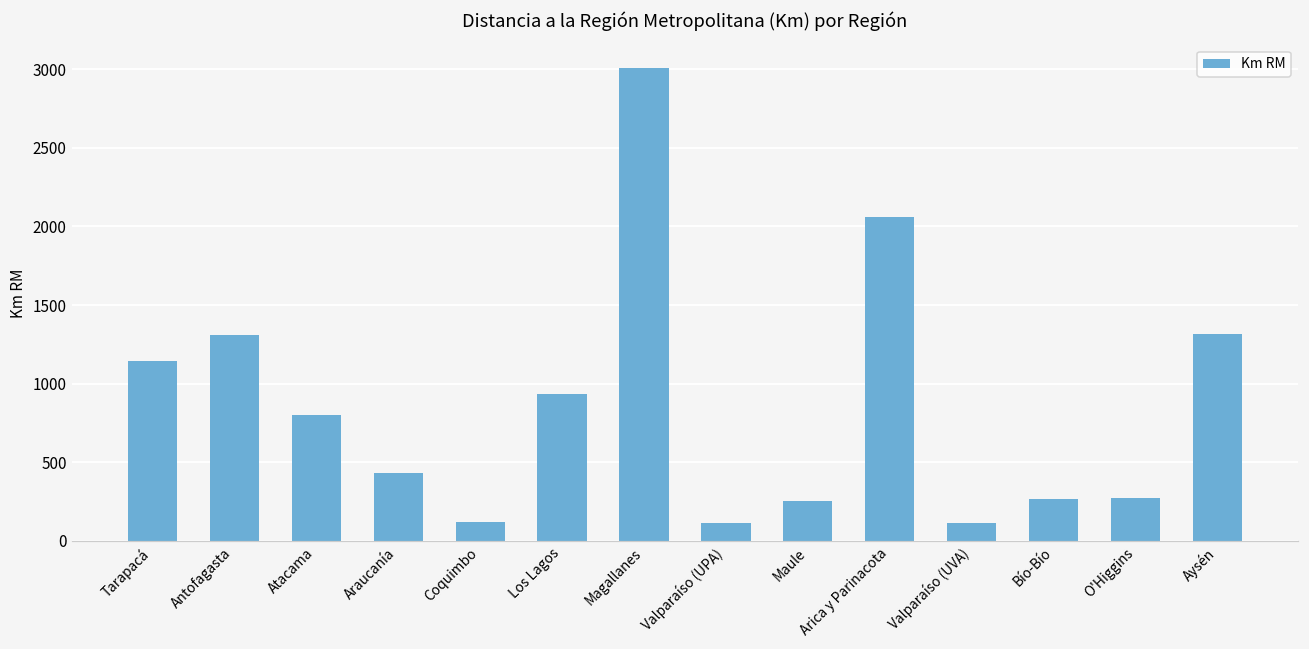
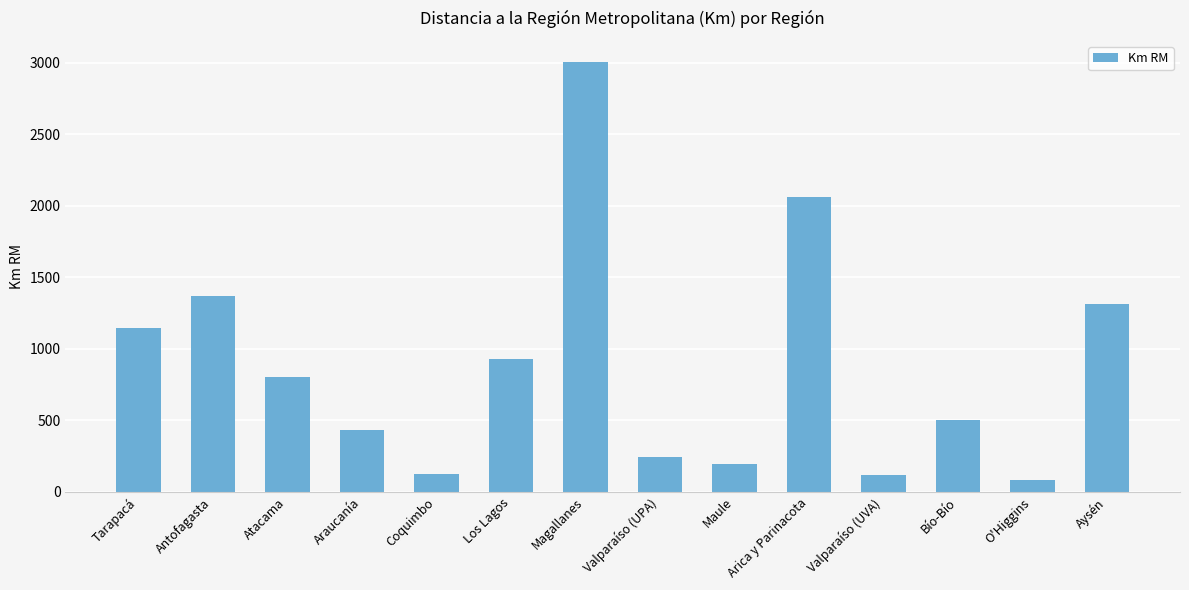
Antofagasta: 1310 -> 1370
Valparaíso (UPA): 120 -> 240
Maule: 260 -> 190
Bío-Bío: 270 -> 500
O'Higgins: 270 -> 80
